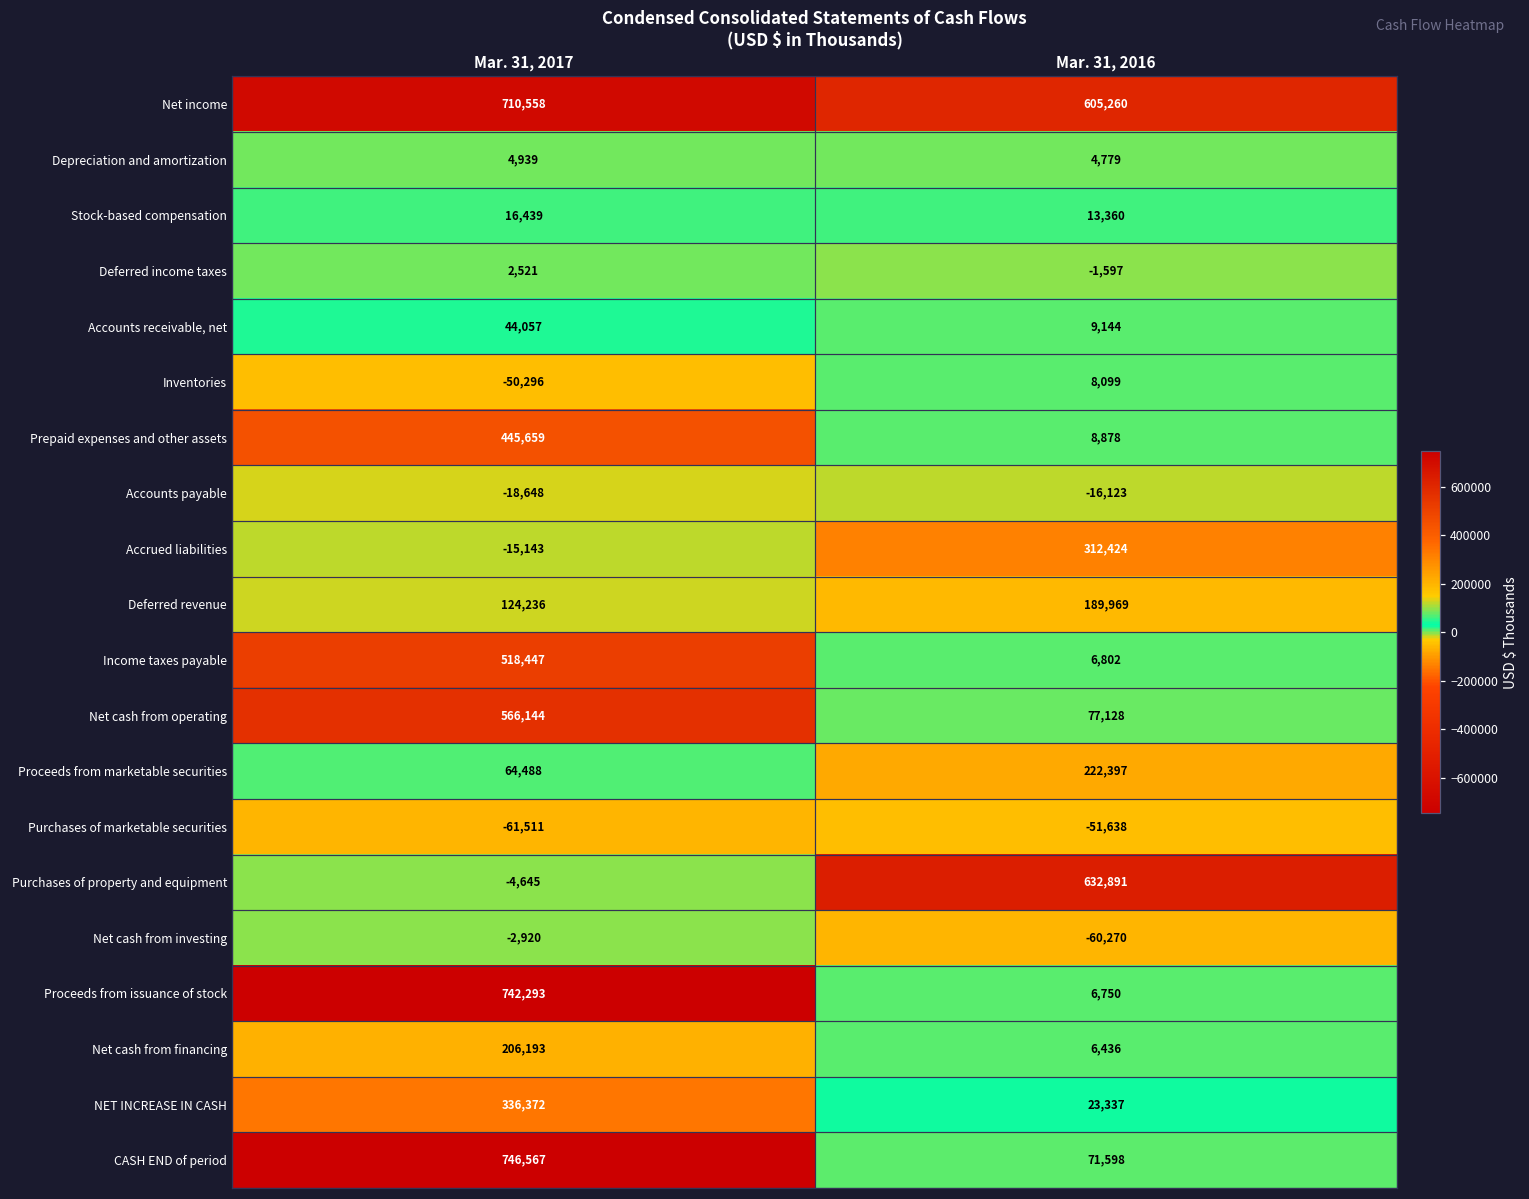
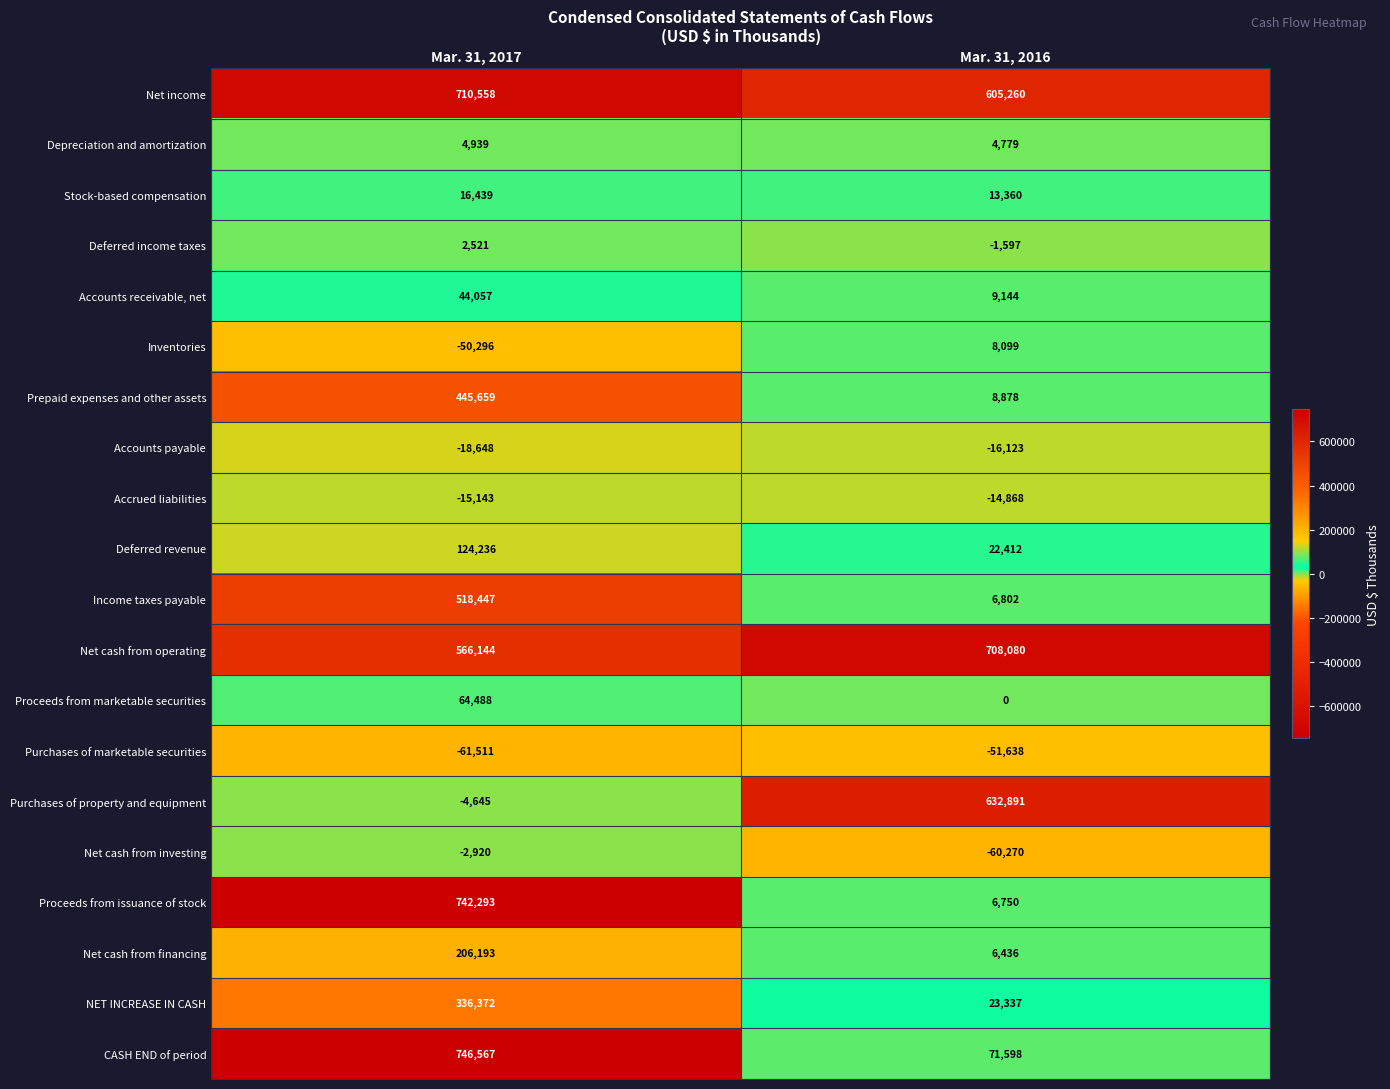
Accrued liabilities, Mar. 31, 2016: 312,424 -> -14,868
Deferred revenue, Mar. 31, 2016: 189,969 -> 22,412
Net cash from operating, Mar. 31, 2016: 77,128 -> 708,080
Proceeds from marketable securities, Mar. 31, 2016: 222,397 -> 0
